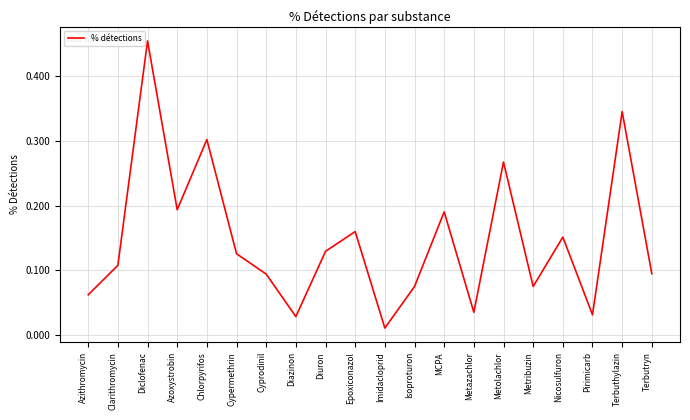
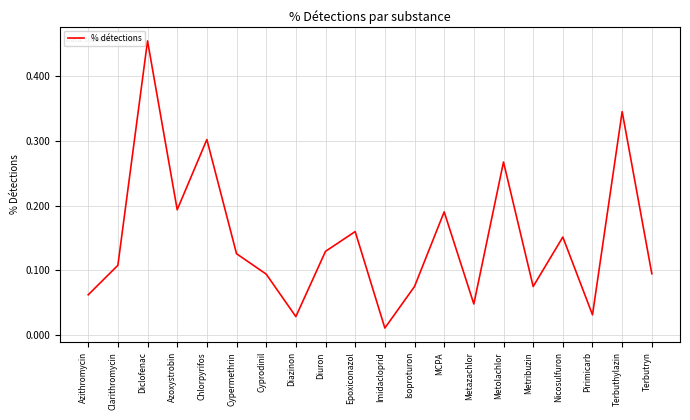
Metazachlor: 0.03 -> 0.05
